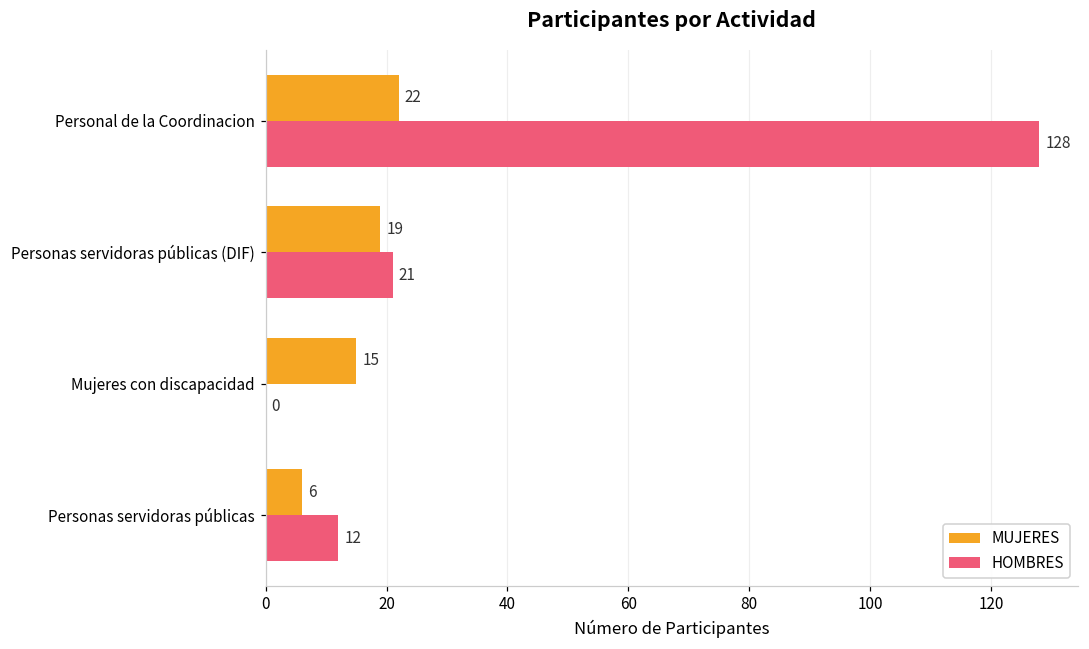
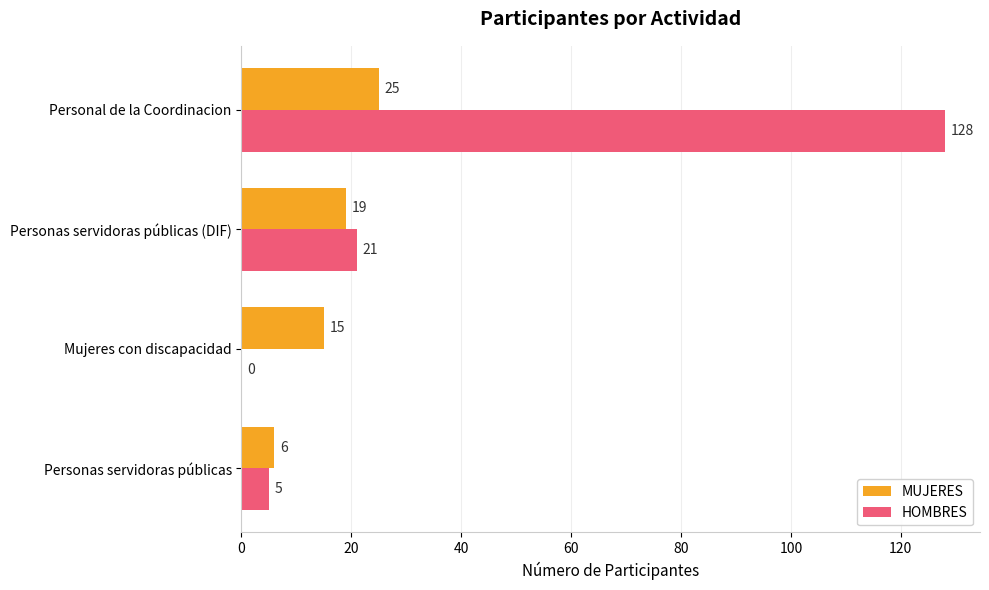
MUJERES, Personal de la Coordinacion: 22 -> 25
HOMBRES, Personas servidoras públicas: 12 -> 5
